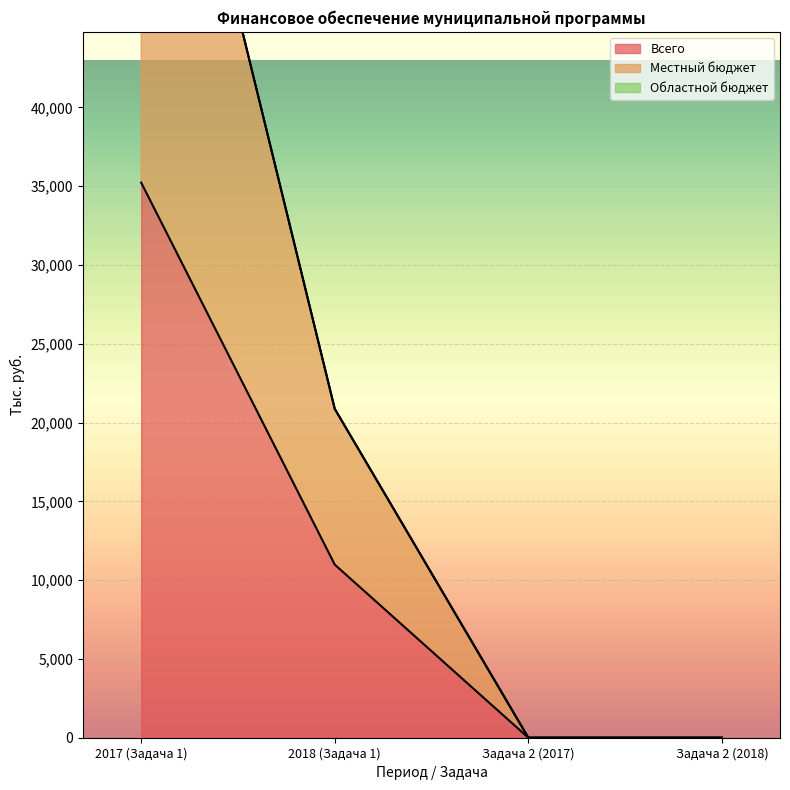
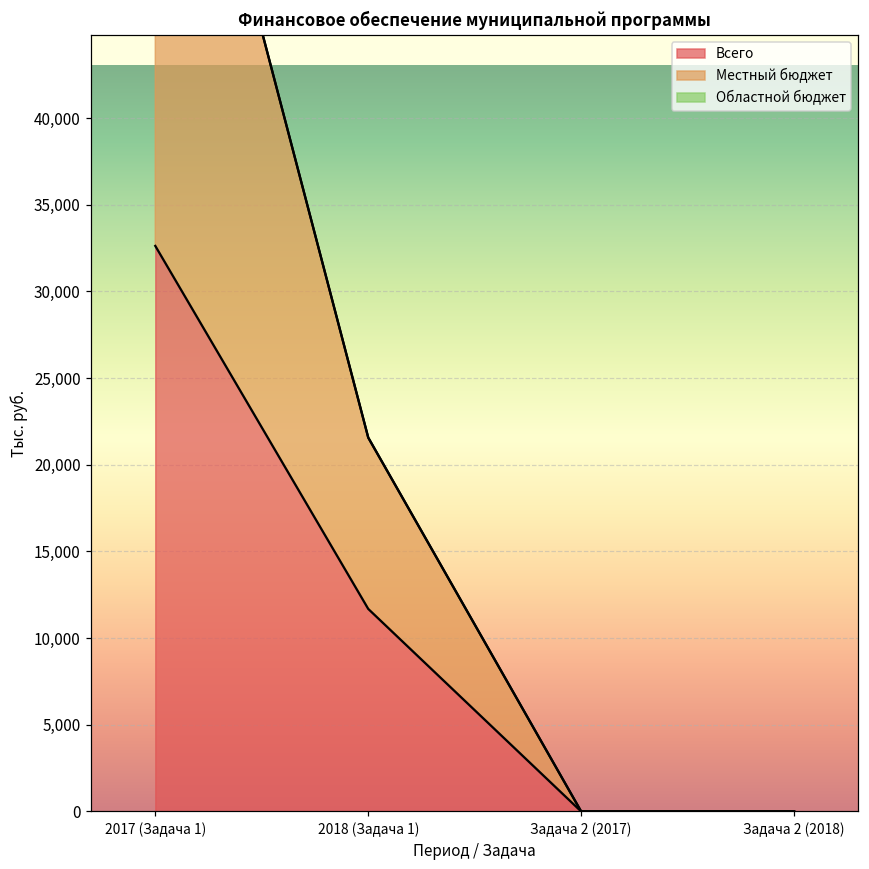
Всего, 2017 (Задача 1): 35,200 -> 32,600
Всего, 2018 (Задача 1): 11,000 -> 11,700
